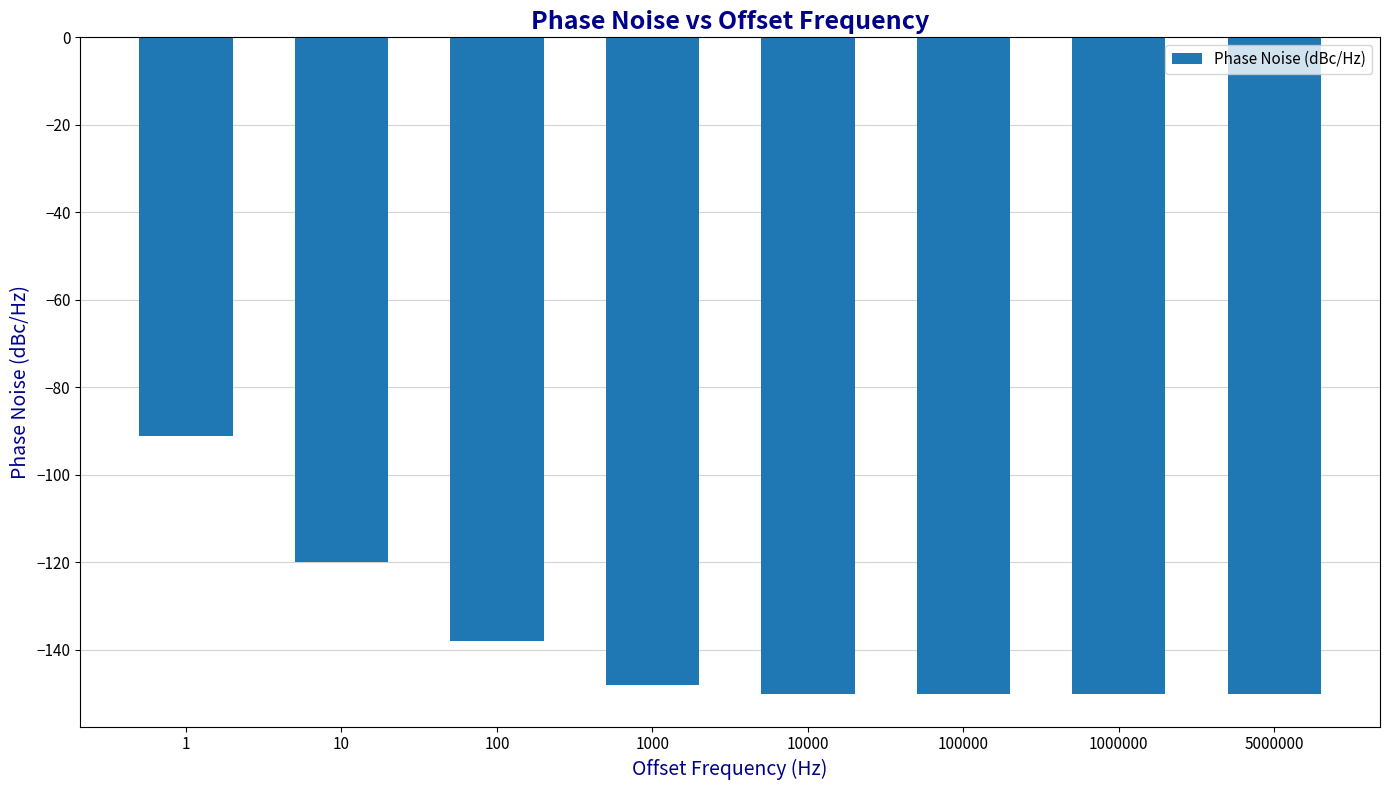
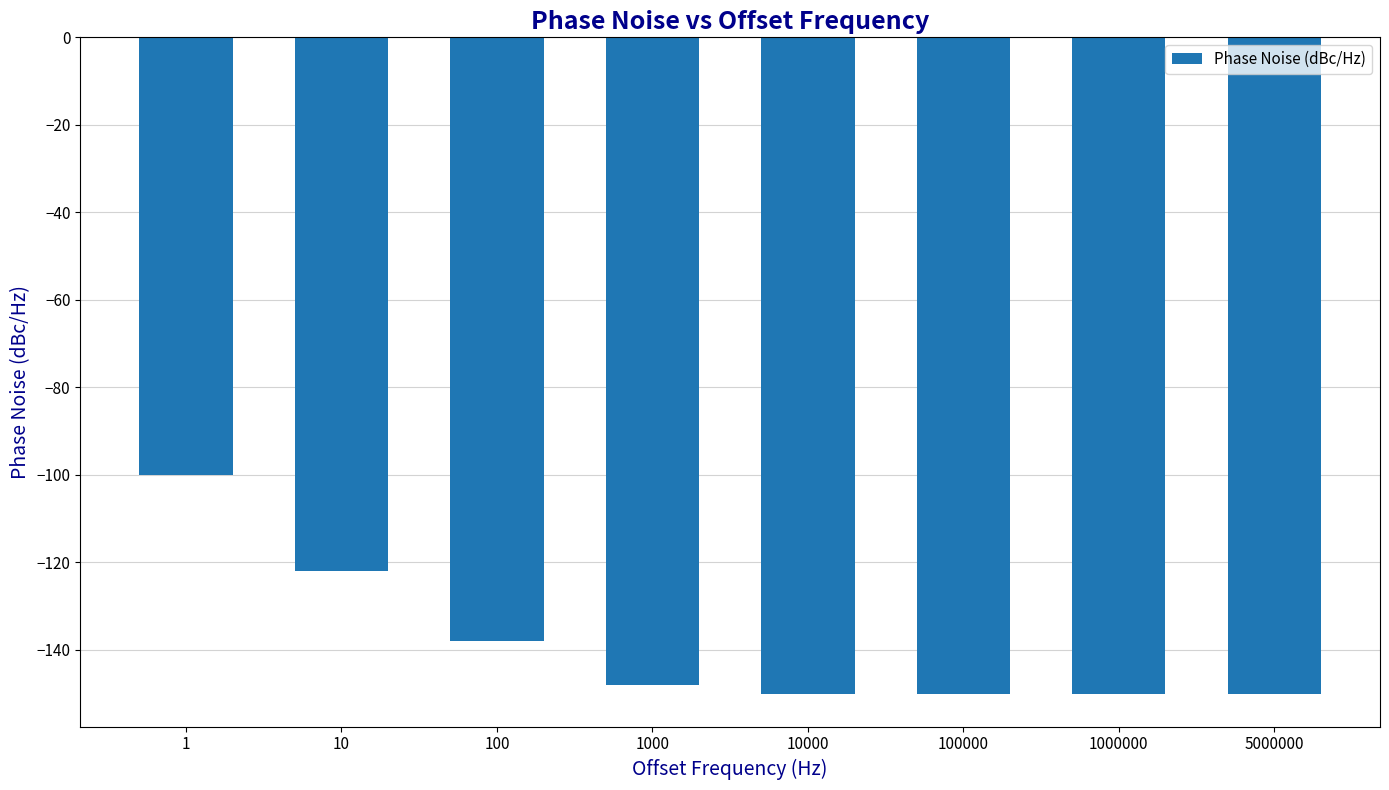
1: -91 -> -100
10: -120 -> -122
